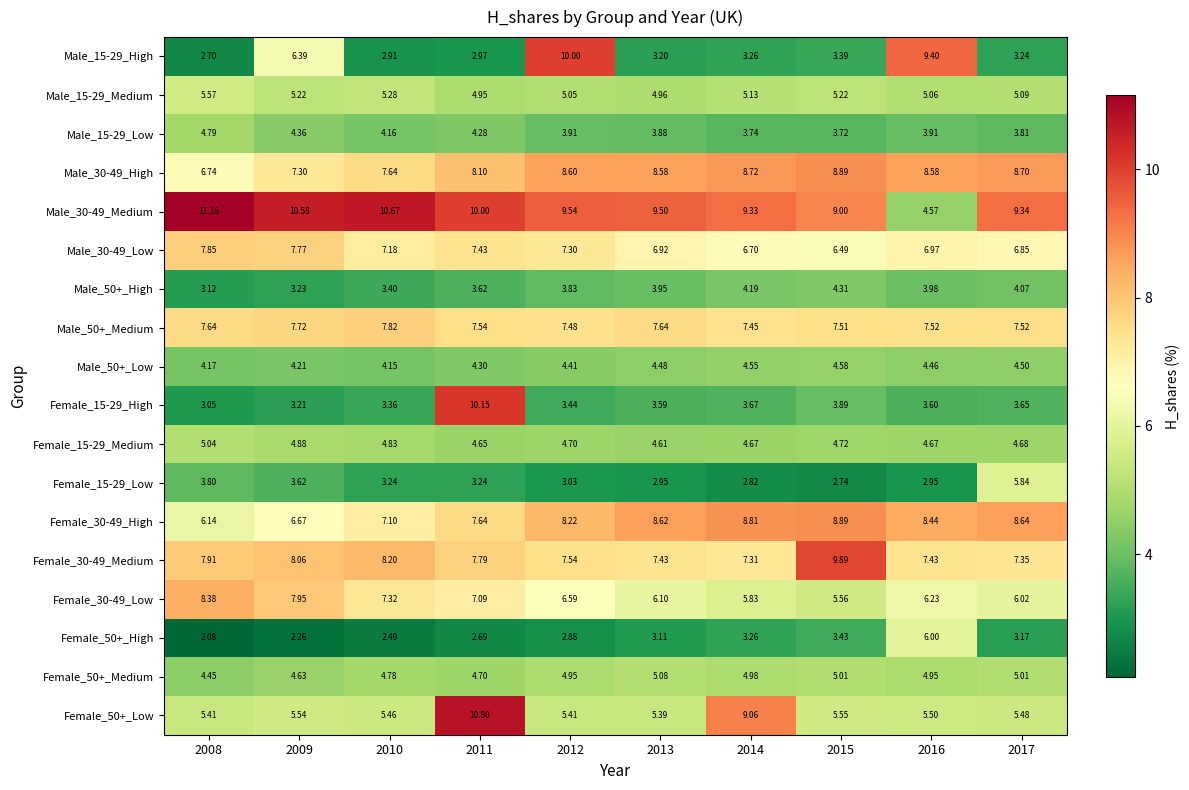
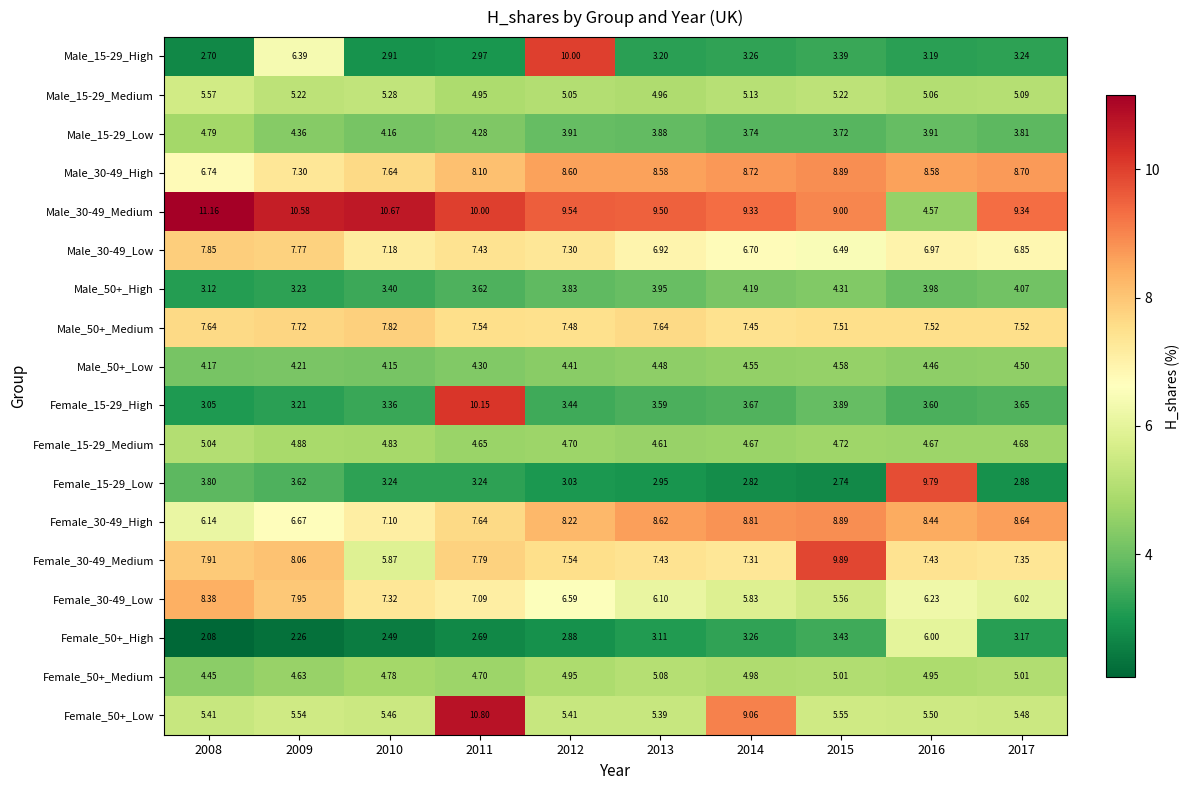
Male_15-29_High, 2016: 9.40 -> 3.19
Female_15-29_Low, 2016: 2.95 -> 9.79
Female_15-29_Low, 2017: 5.84 -> 2.88
Female_30-49_Medium, 2010: 8.20 -> 5.87
